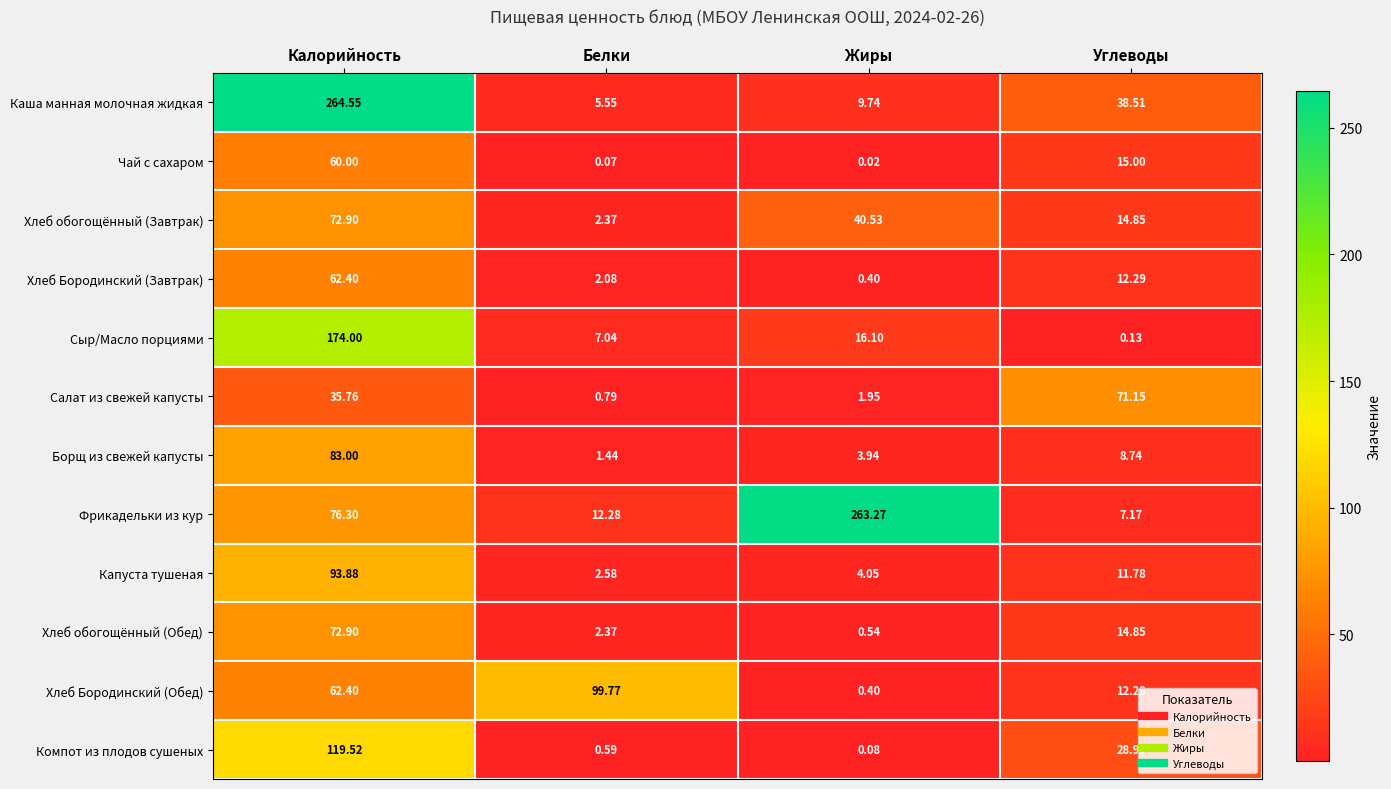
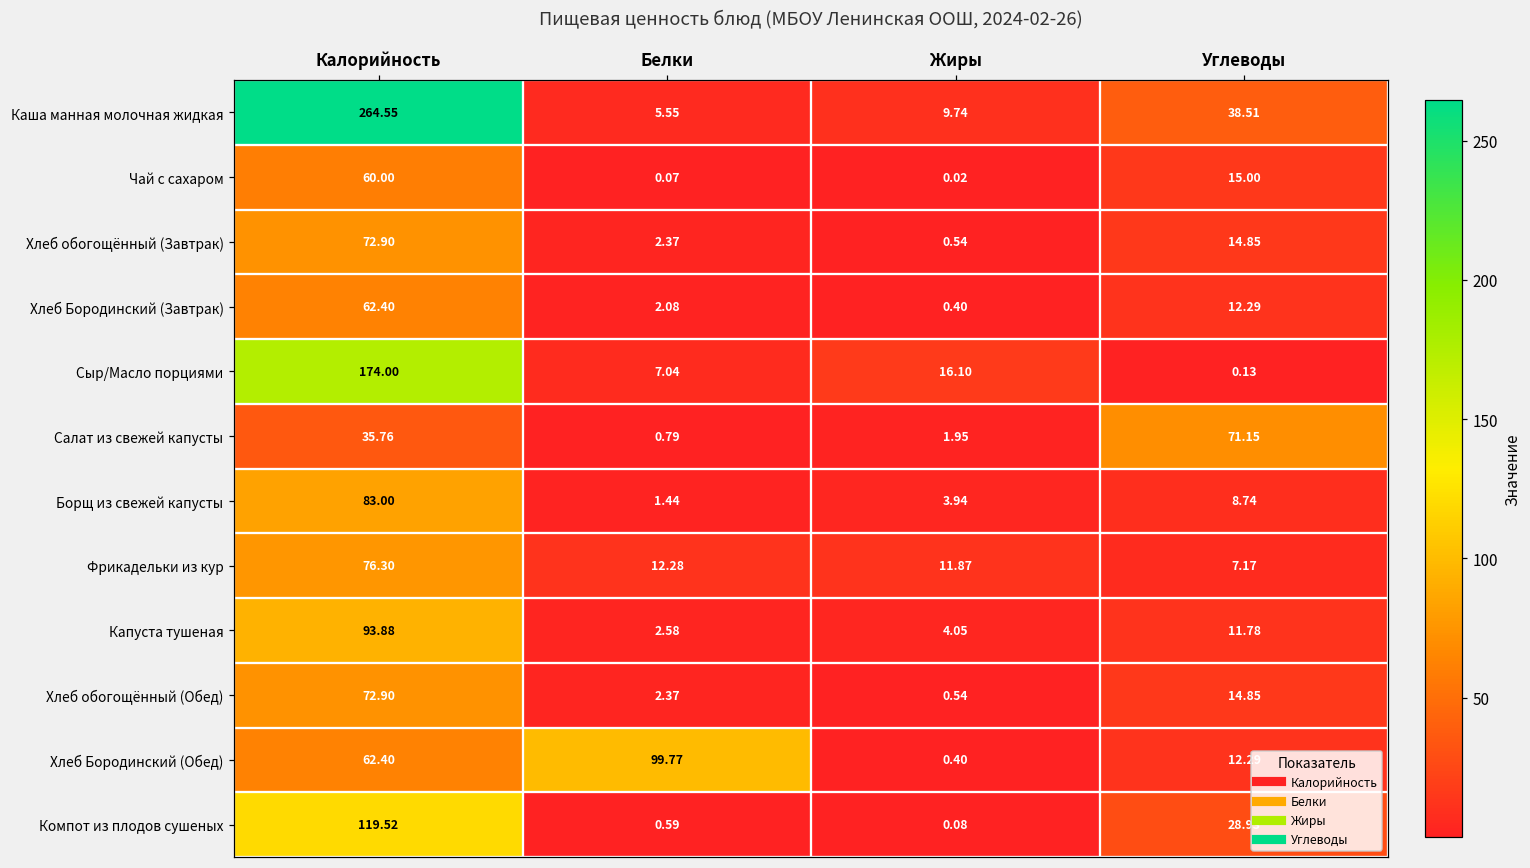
Хлеб обогощённый (Завтрак), Жиры: 40.53 -> 0.54
Фрикадельки из кур, Жиры: 263.27 -> 11.87
